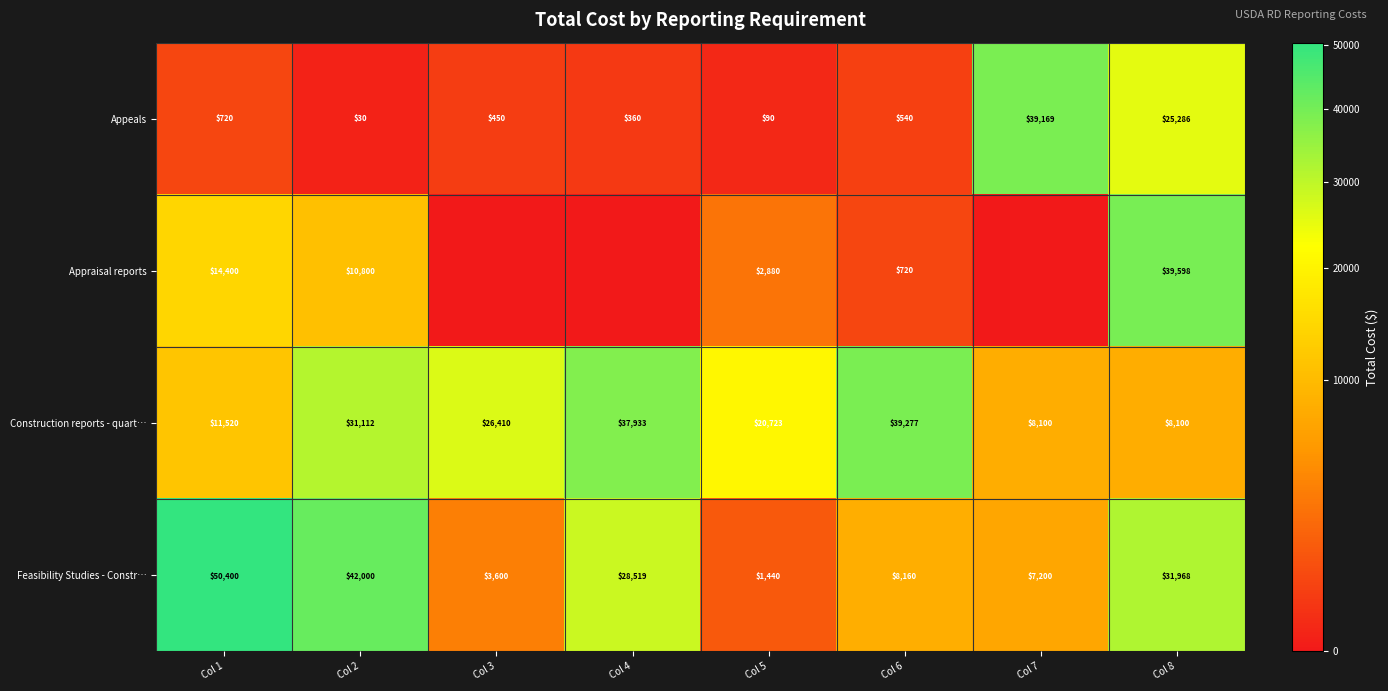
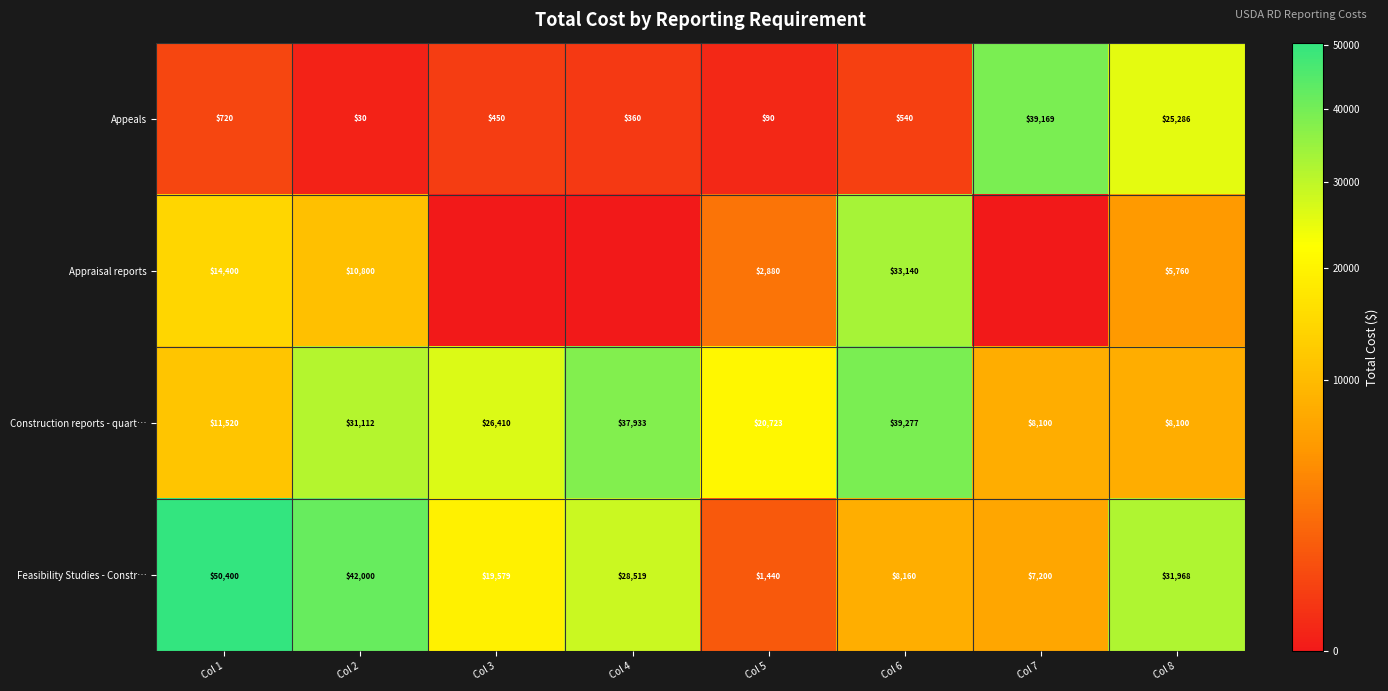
Appraisal reports, Col 6: $720 -> $33,140
Appraisal reports, Col 8: $39,598 -> $5,760
Feasibility Studies - Constr…, Col 3: $3,600 -> $19,579
